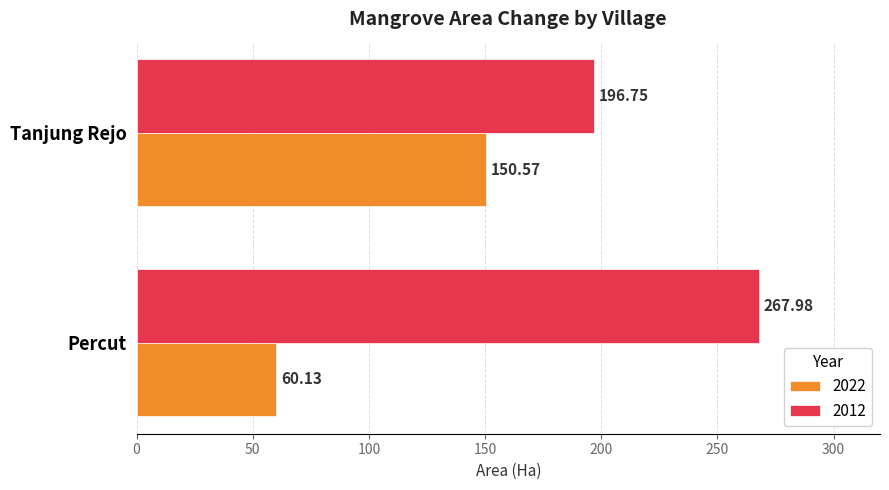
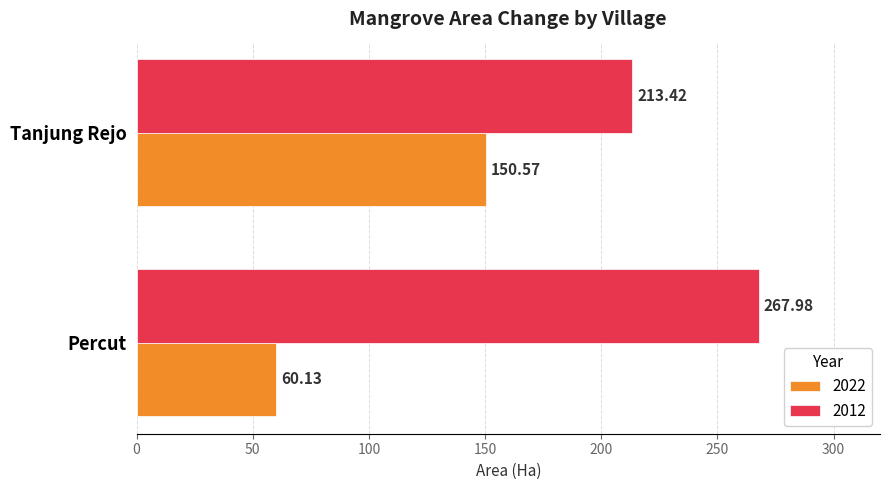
2012, Tanjung Rejo: 196.75 -> 213.42
